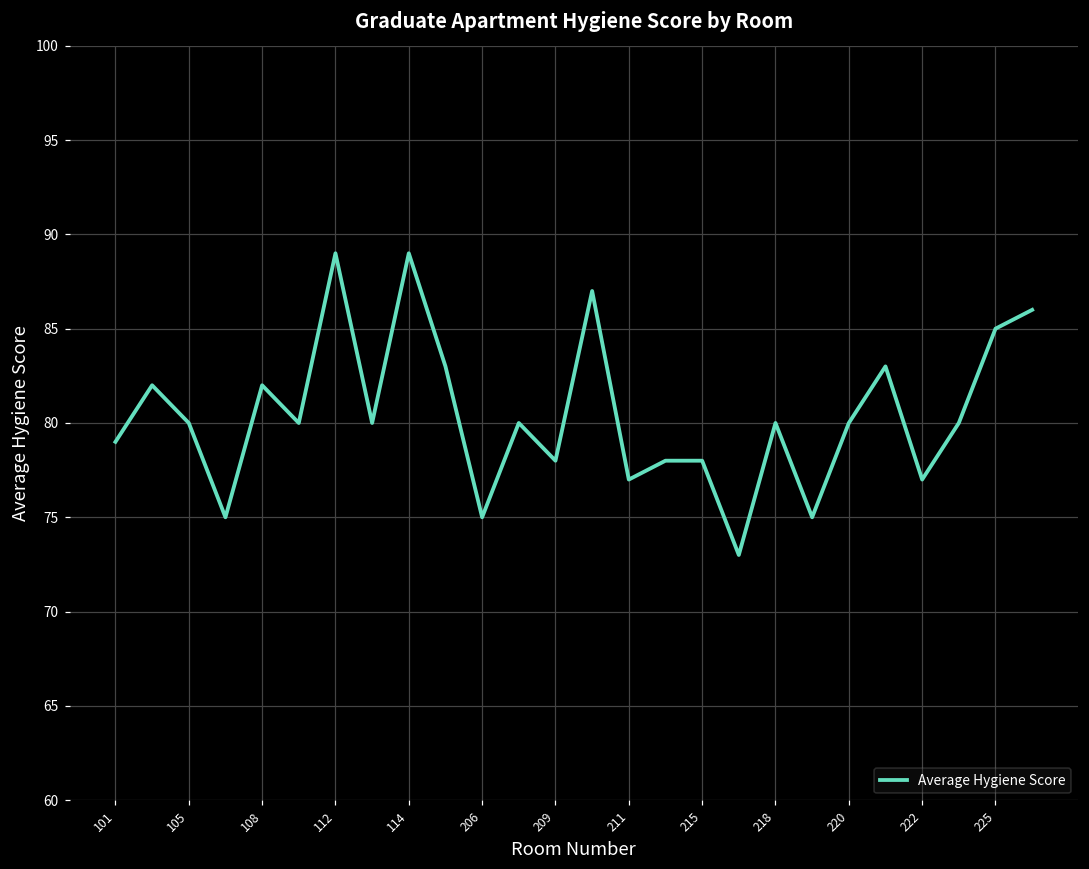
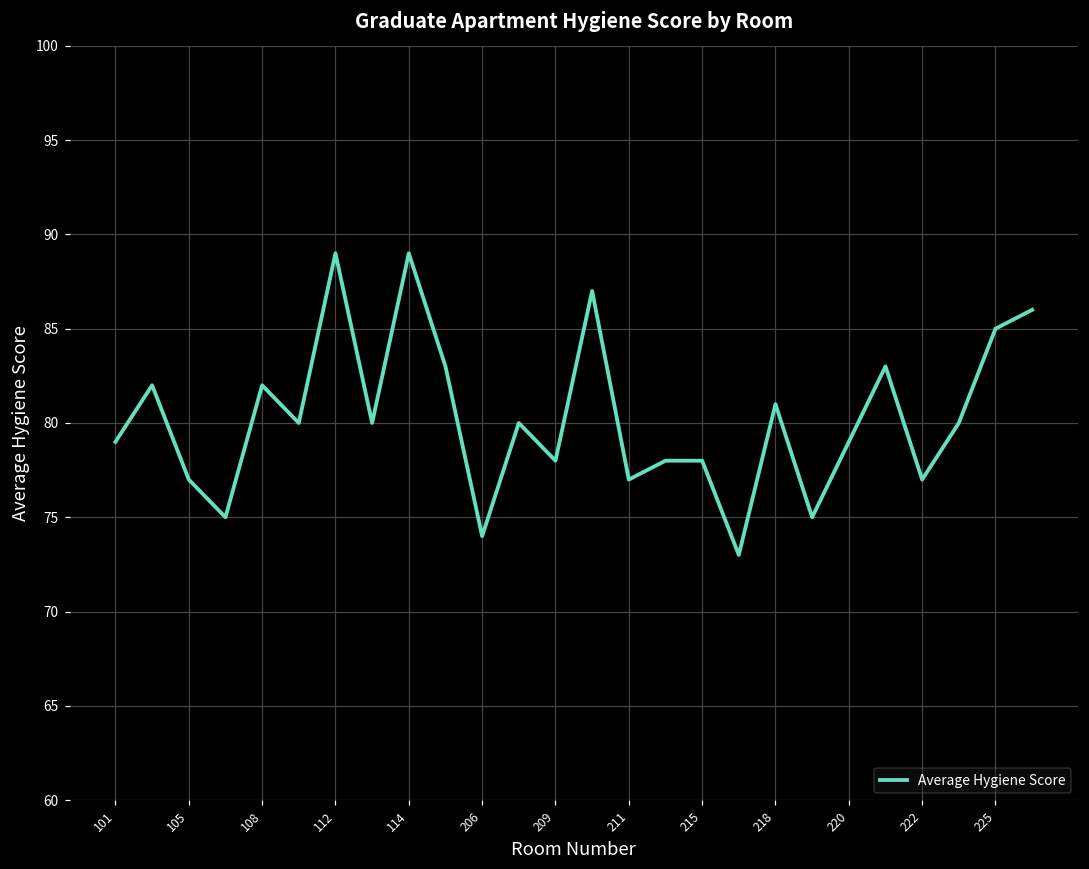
105: 80 -> 77
206: 75 -> 74
218: 80 -> 81
220: 80 -> 79
